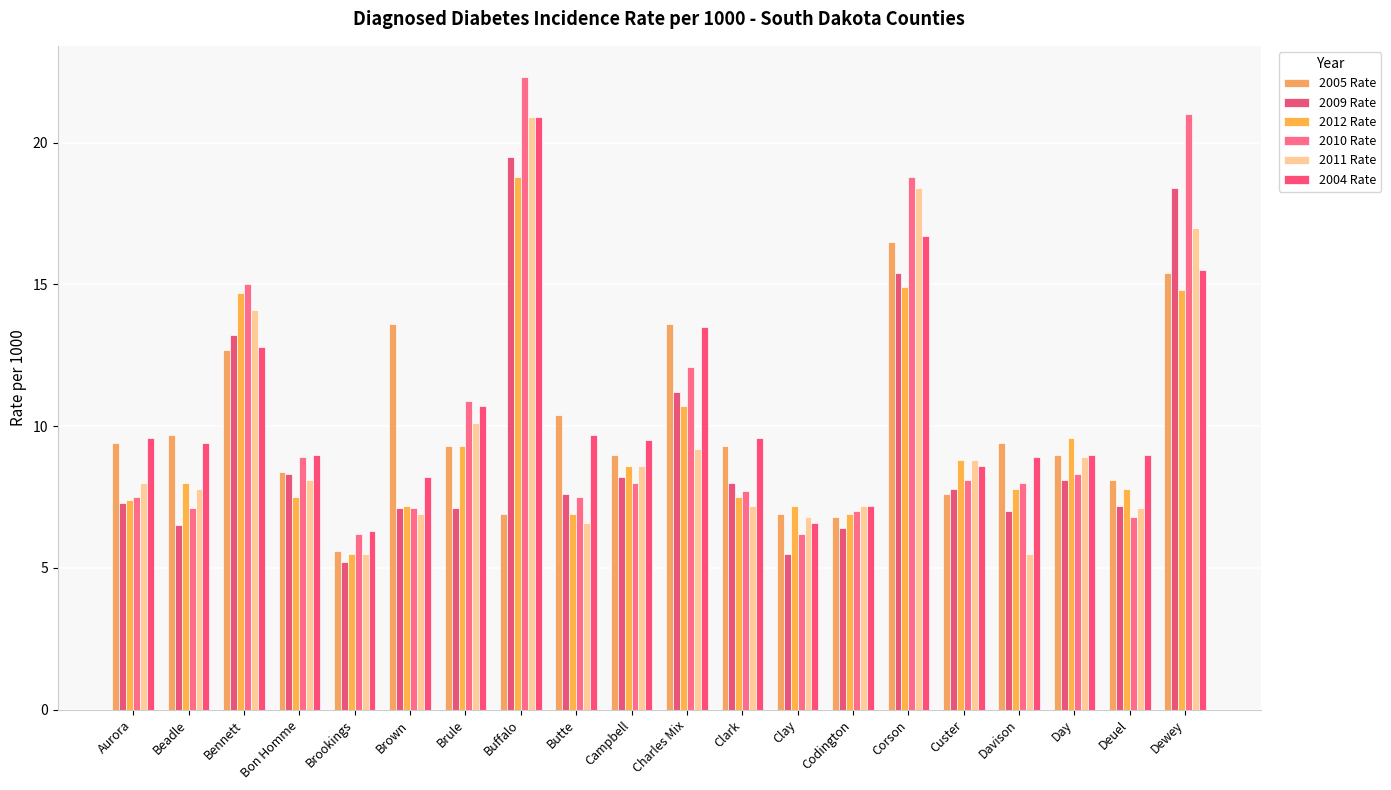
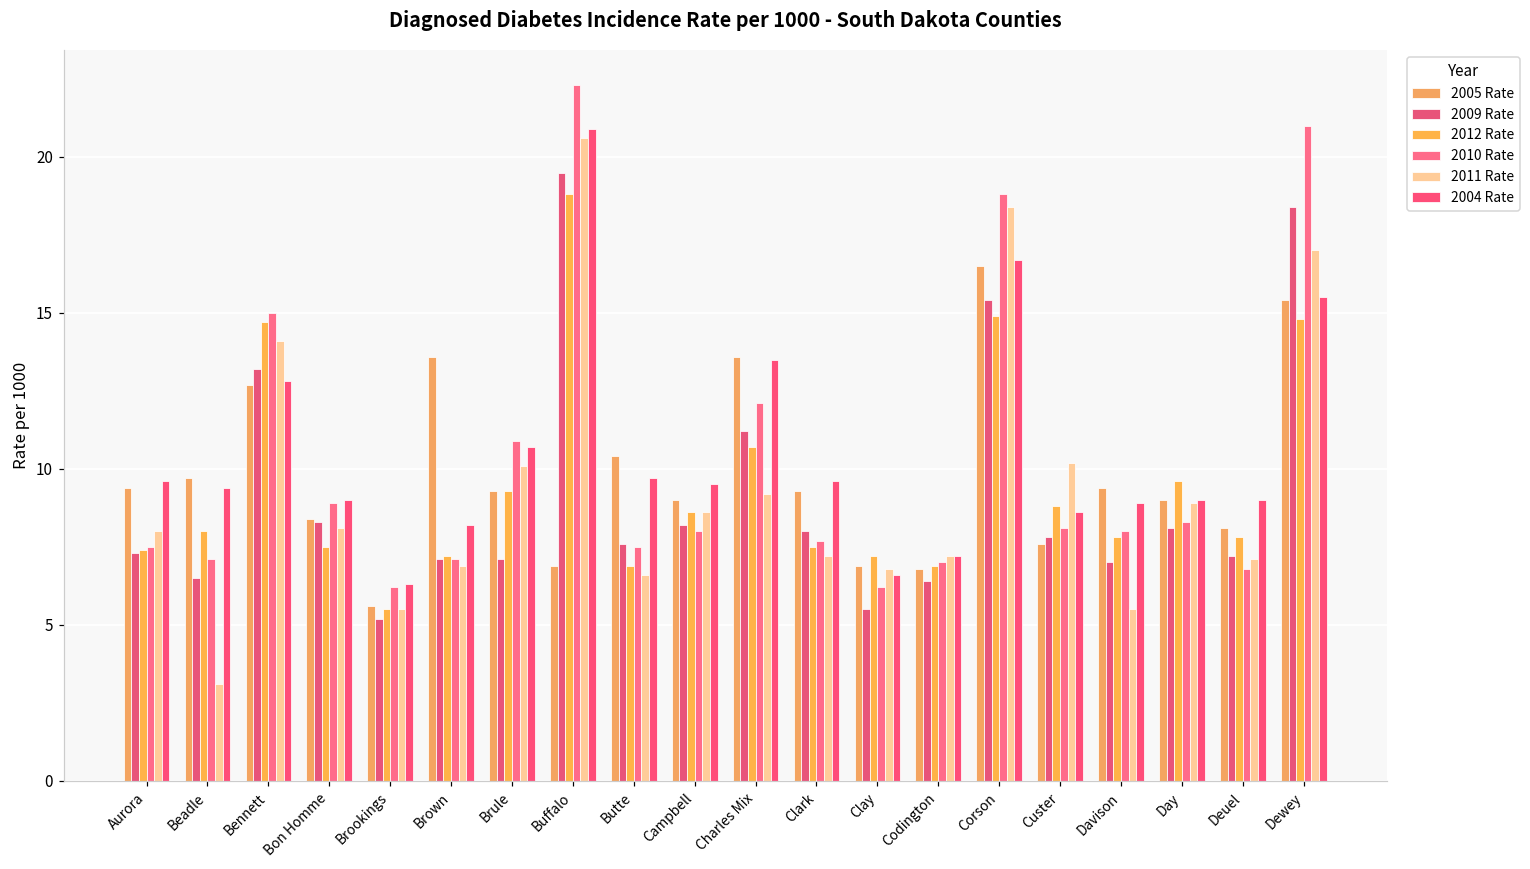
2011 Rate, Beadle: 7.8 -> 3.1
2011 Rate, Buffalo: 20.9 -> 20.6
2011 Rate, Custer: 8.8 -> 10.2
